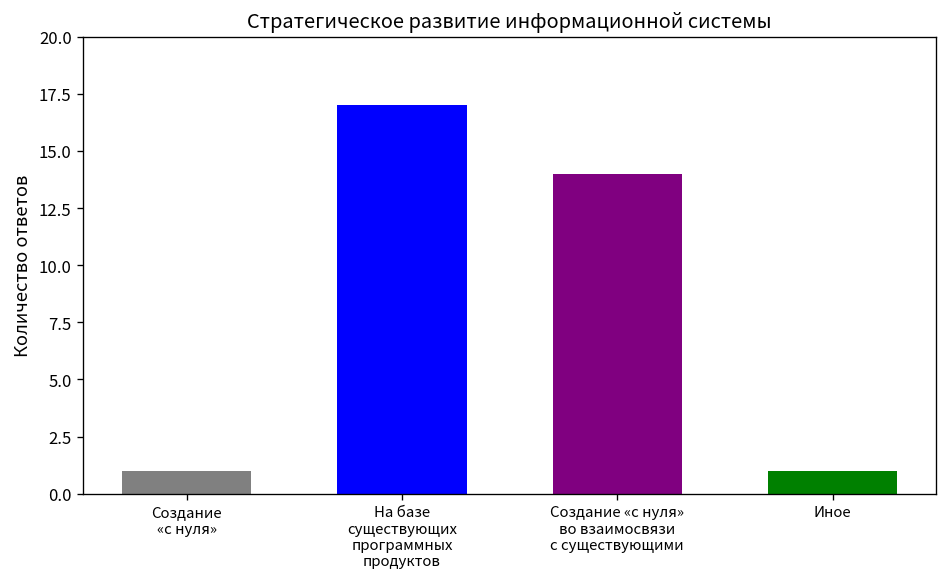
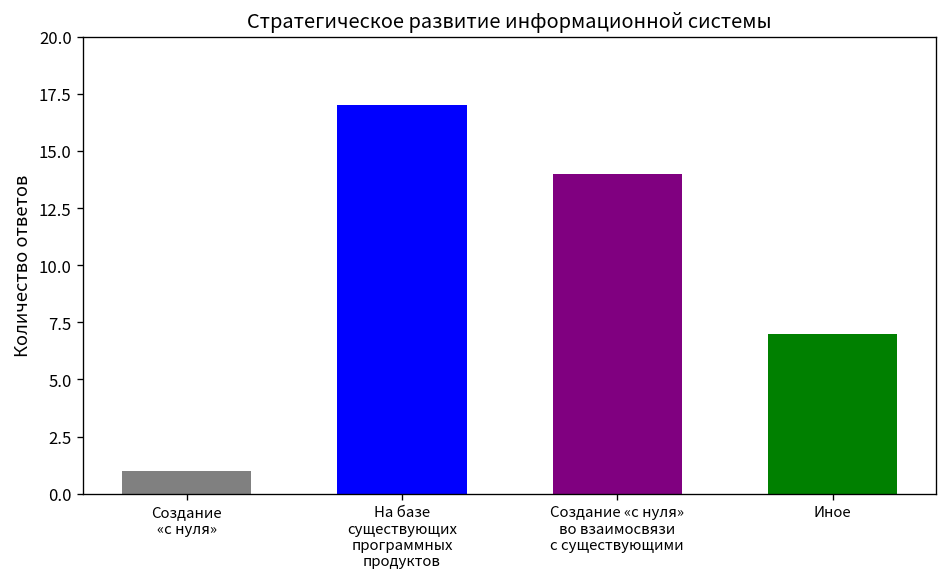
Иное: 1 -> 7
